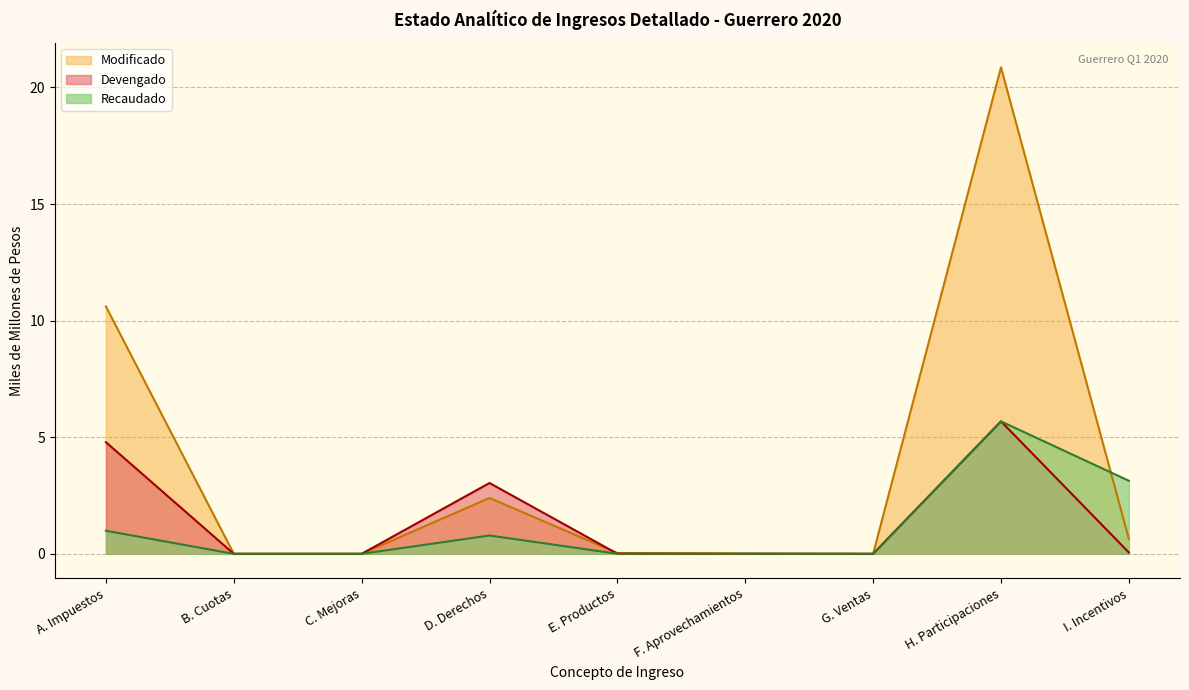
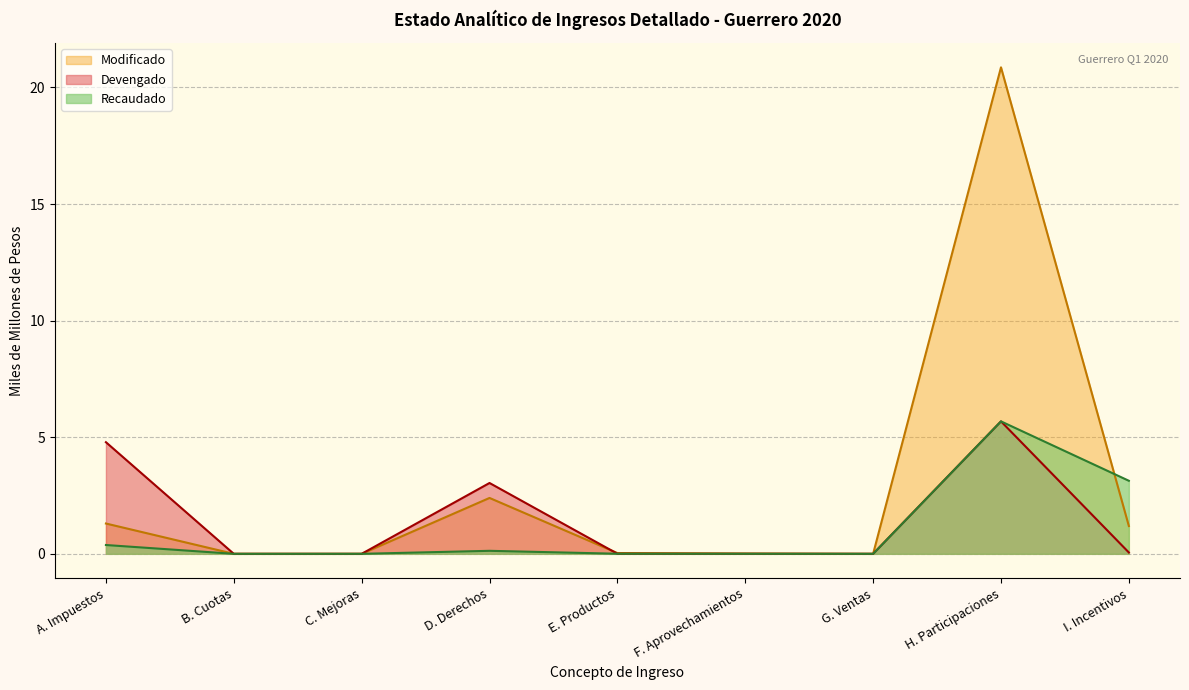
Modificado, A. Impuestos: 10.6 -> 1.3
Recaudado, A. Impuestos: 1.0 -> 0.4
Recaudado, D. Derechos: 0.8 -> 0.1
Modificado, I. Incentivos: 0.6 -> 1.2
